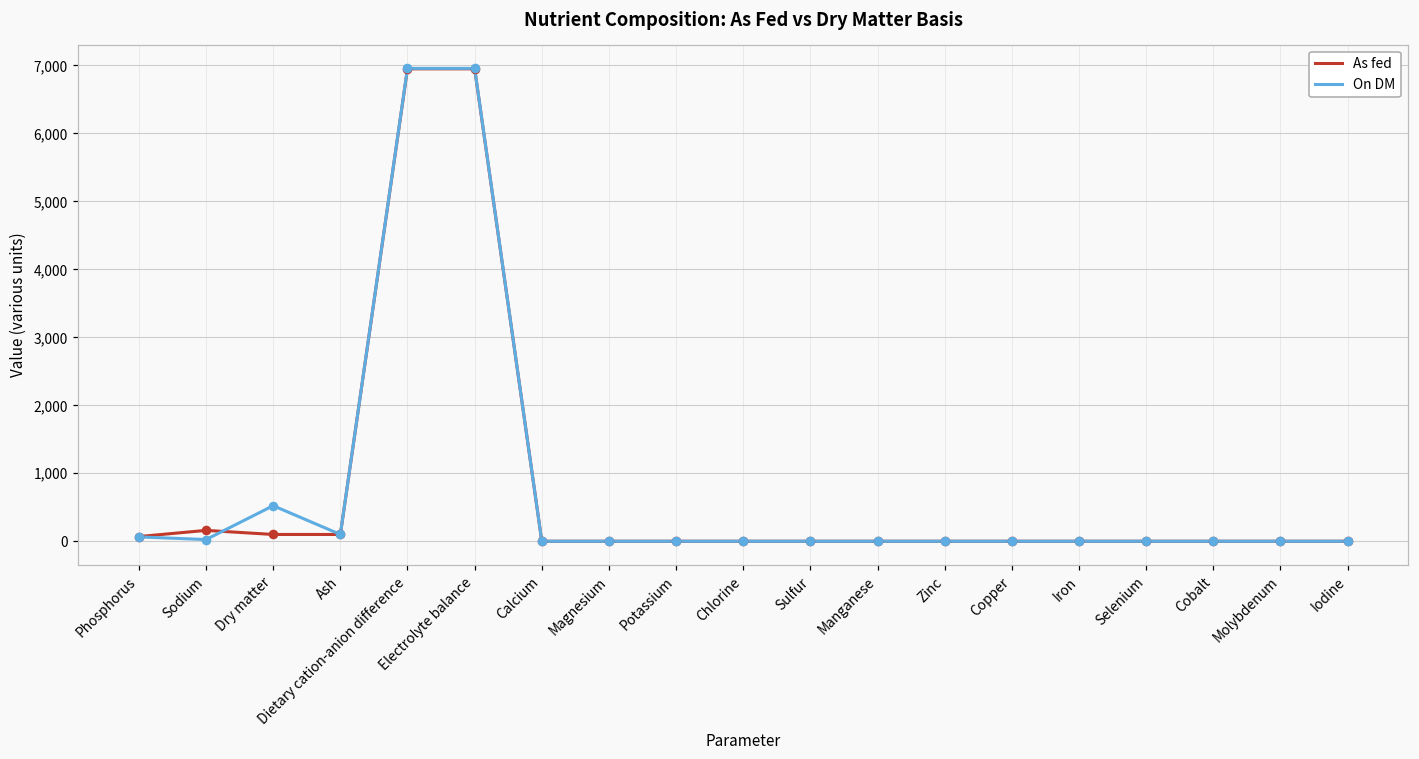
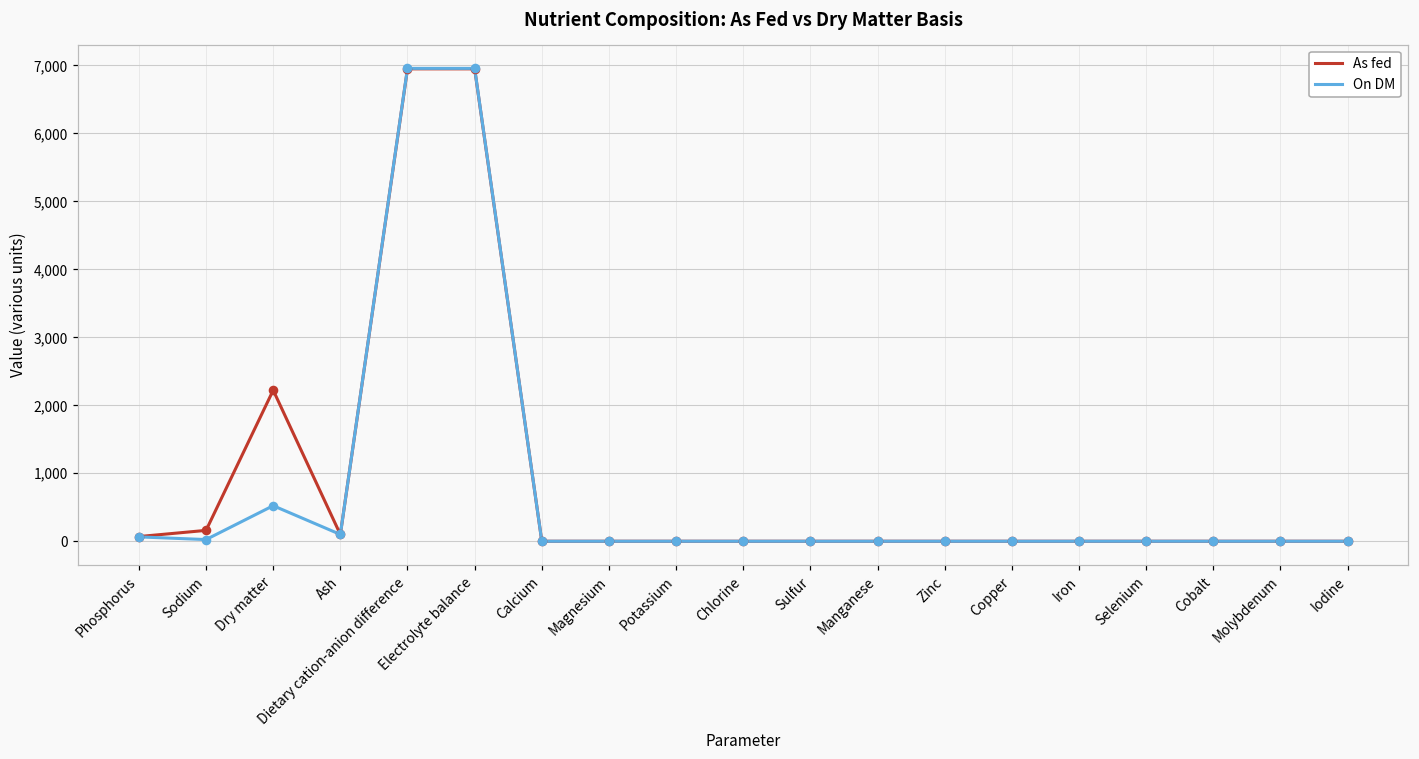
As fed, Dry matter: 100 -> 2,200
